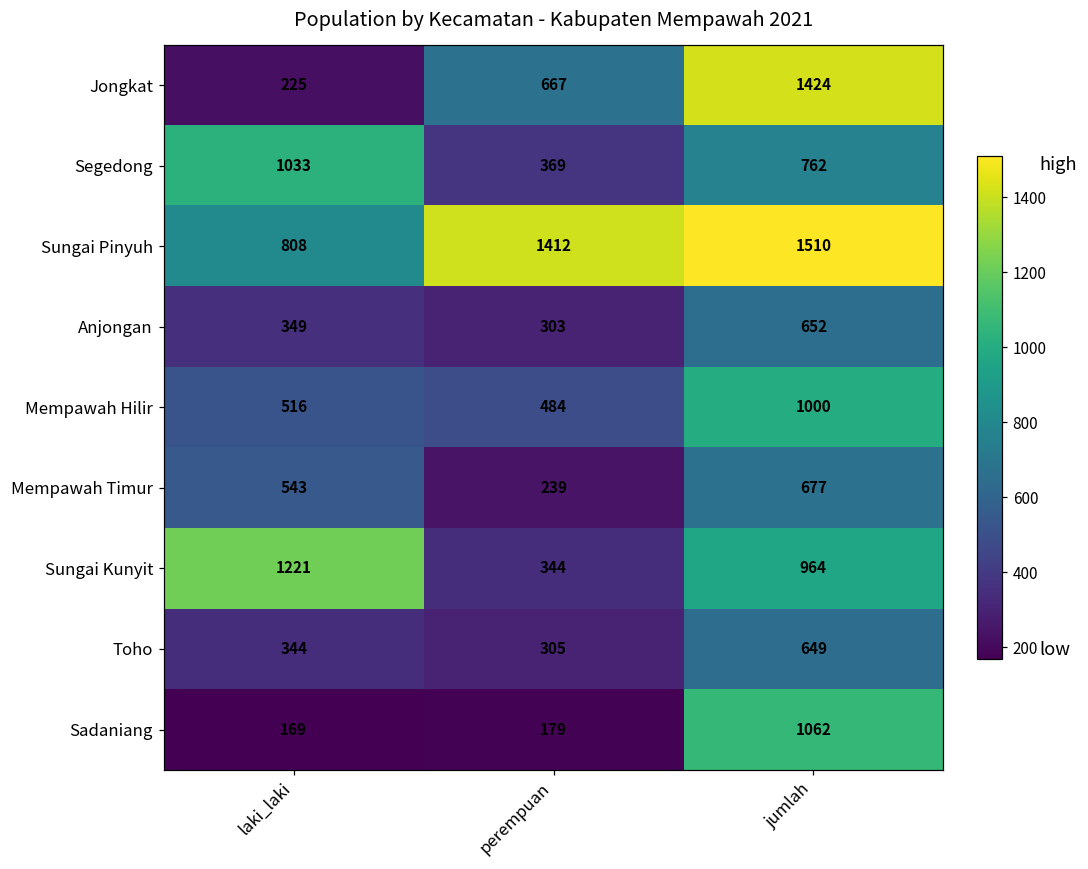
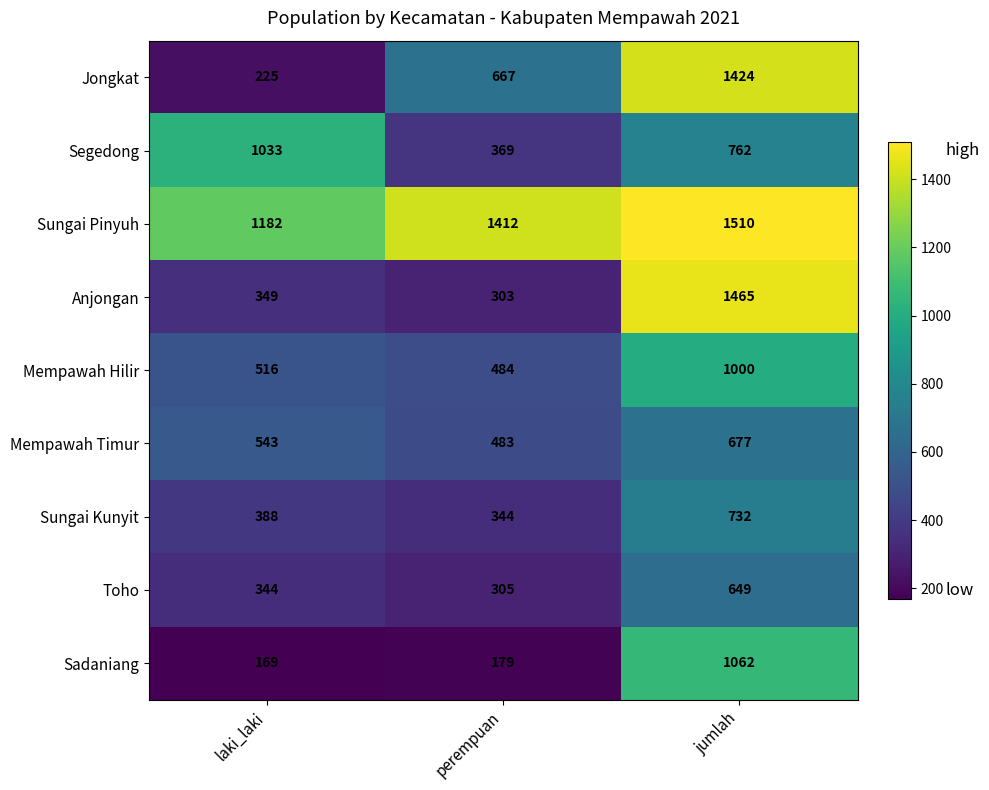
Sungai Pinyuh, laki_laki: 808 -> 1182
Anjongan, jumlah: 652 -> 1465
Mempawah Timur, perempuan: 239 -> 483
Sungai Kunyit, laki_laki: 1221 -> 388
Sungai Kunyit, jumlah: 964 -> 732
